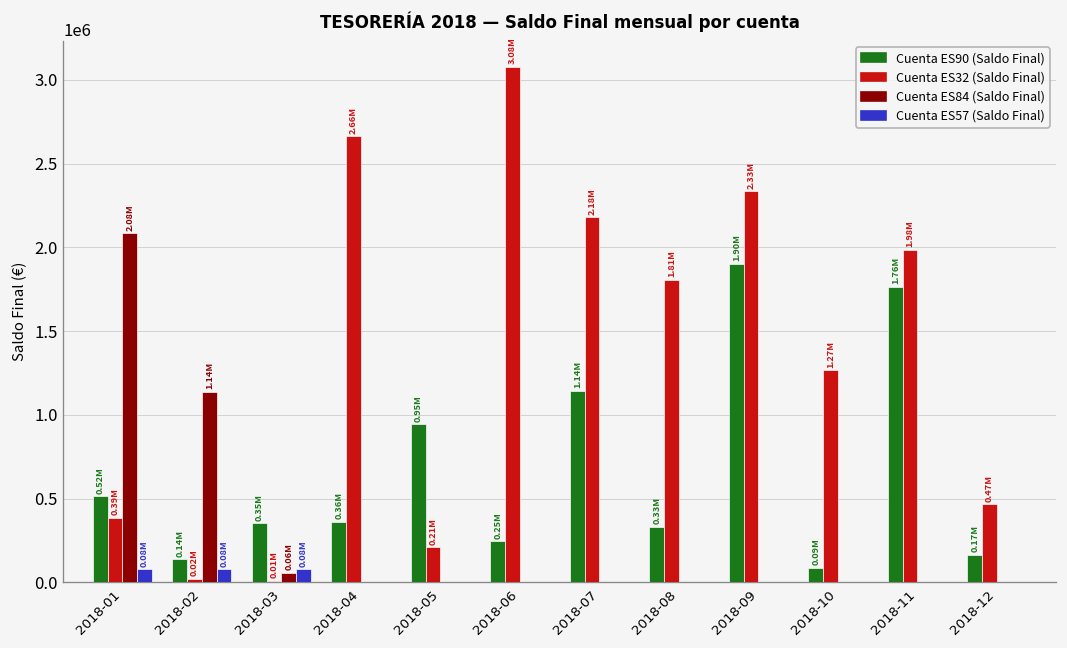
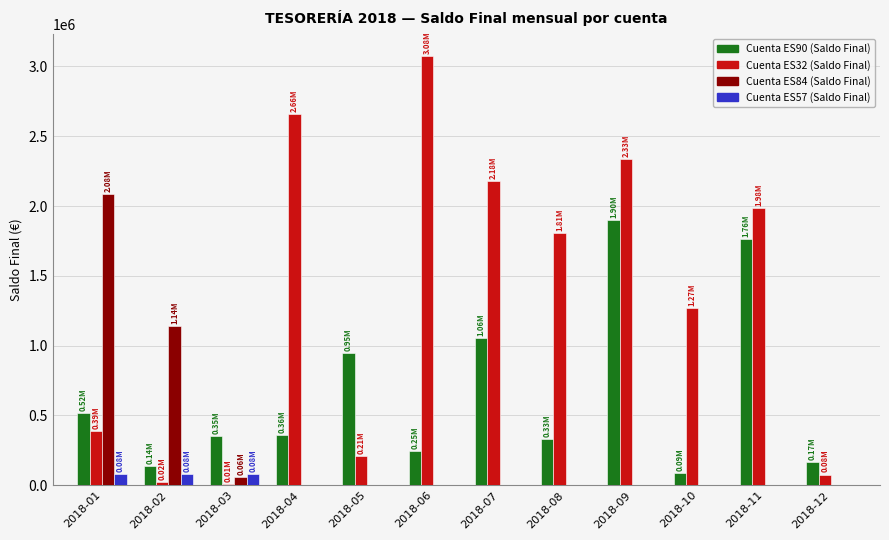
Cuenta ES90 (Saldo Final), 2018-07: 1.14M -> 1.06M
Cuenta ES32 (Saldo Final), 2018-12: 0.47M -> 0.08M
